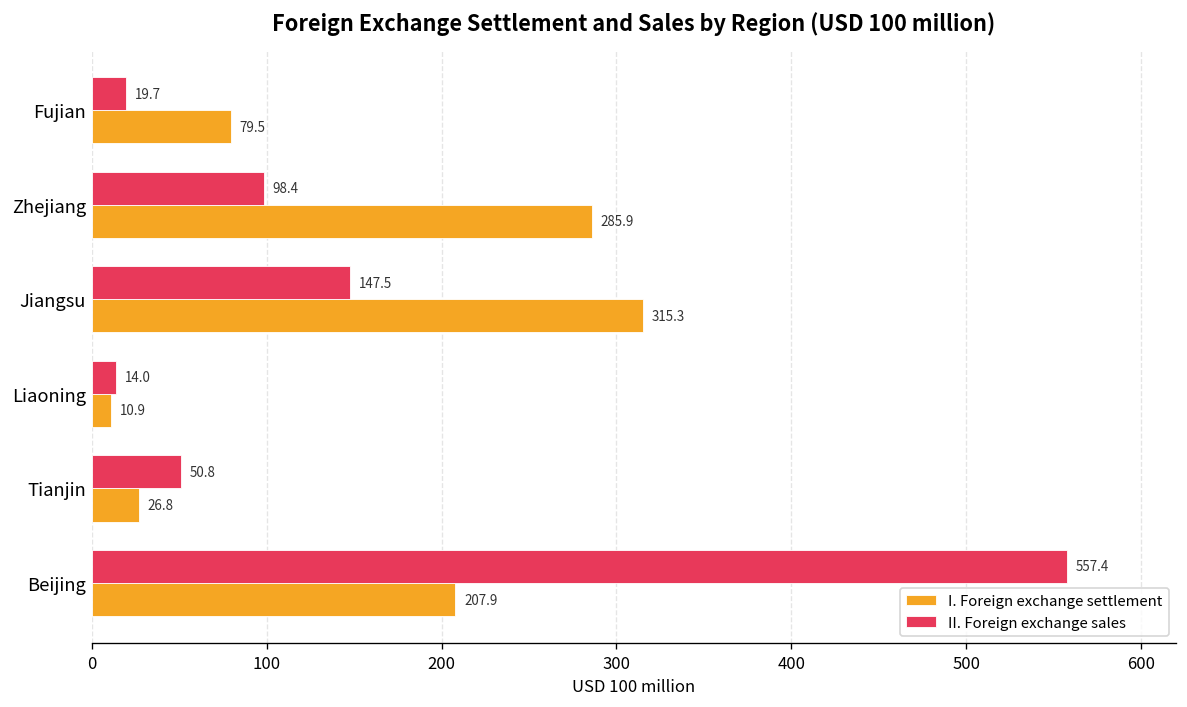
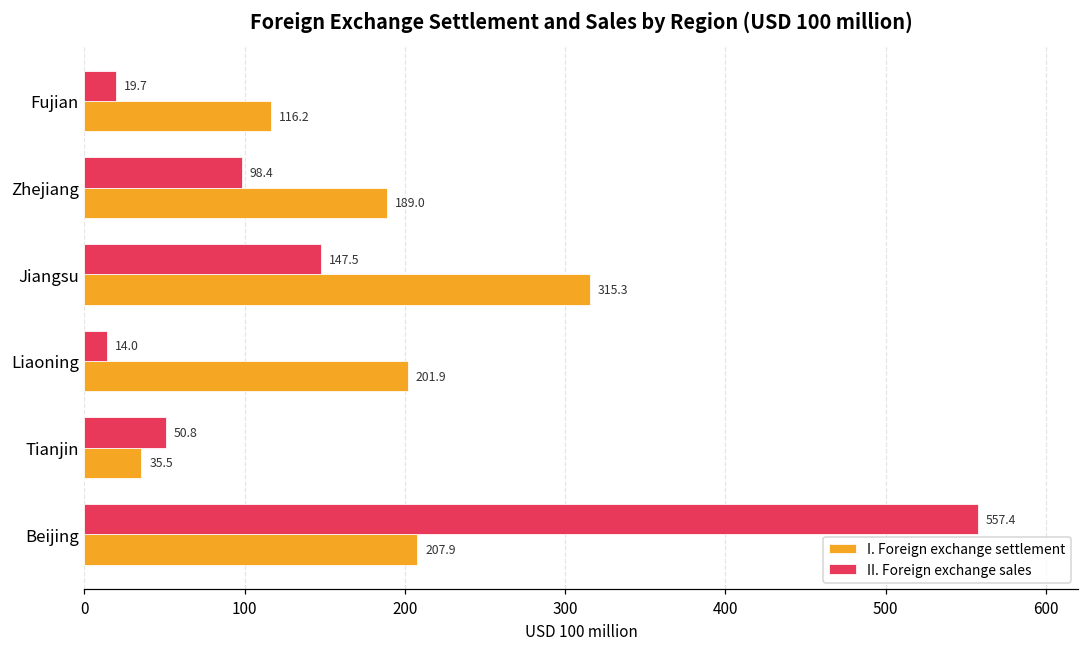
I. Foreign exchange settlement, Fujian: 79.5 -> 116.2
I. Foreign exchange settlement, Zhejiang: 285.9 -> 189.0
I. Foreign exchange settlement, Liaoning: 10.9 -> 201.9
I. Foreign exchange settlement, Tianjin: 26.8 -> 35.5
